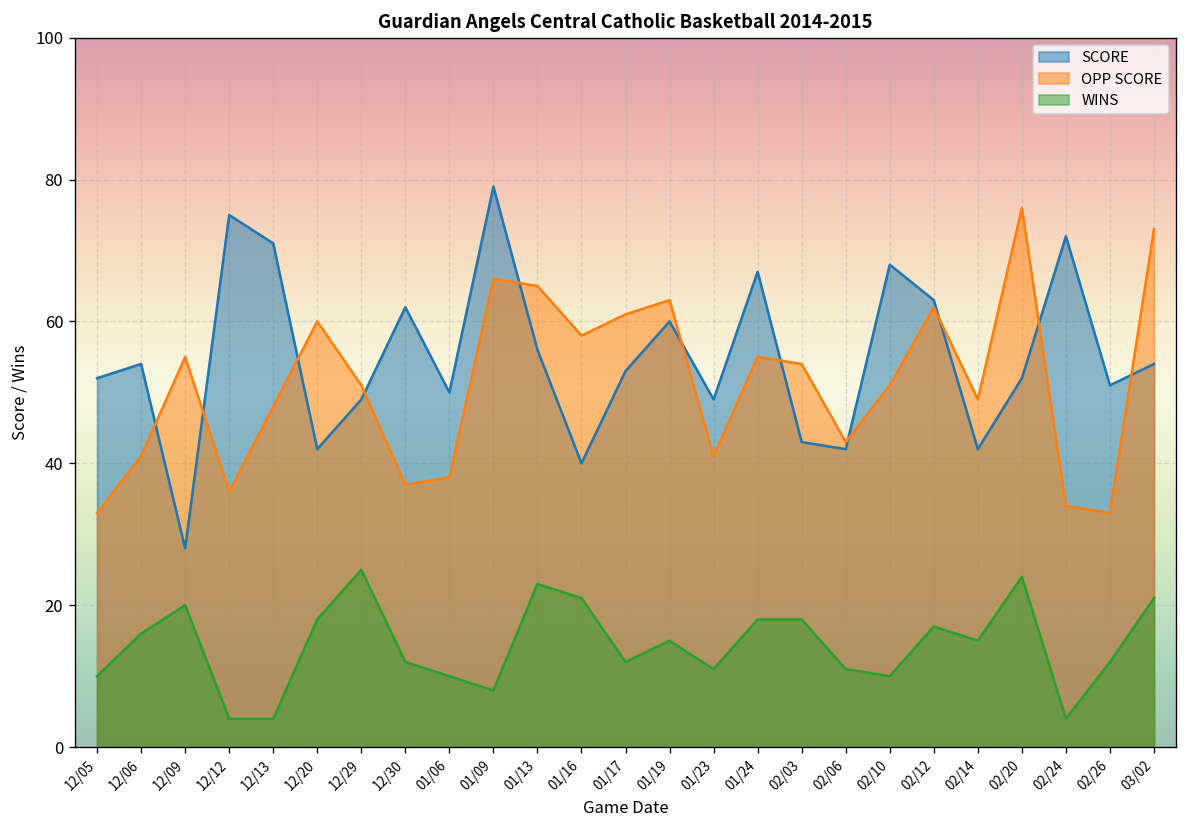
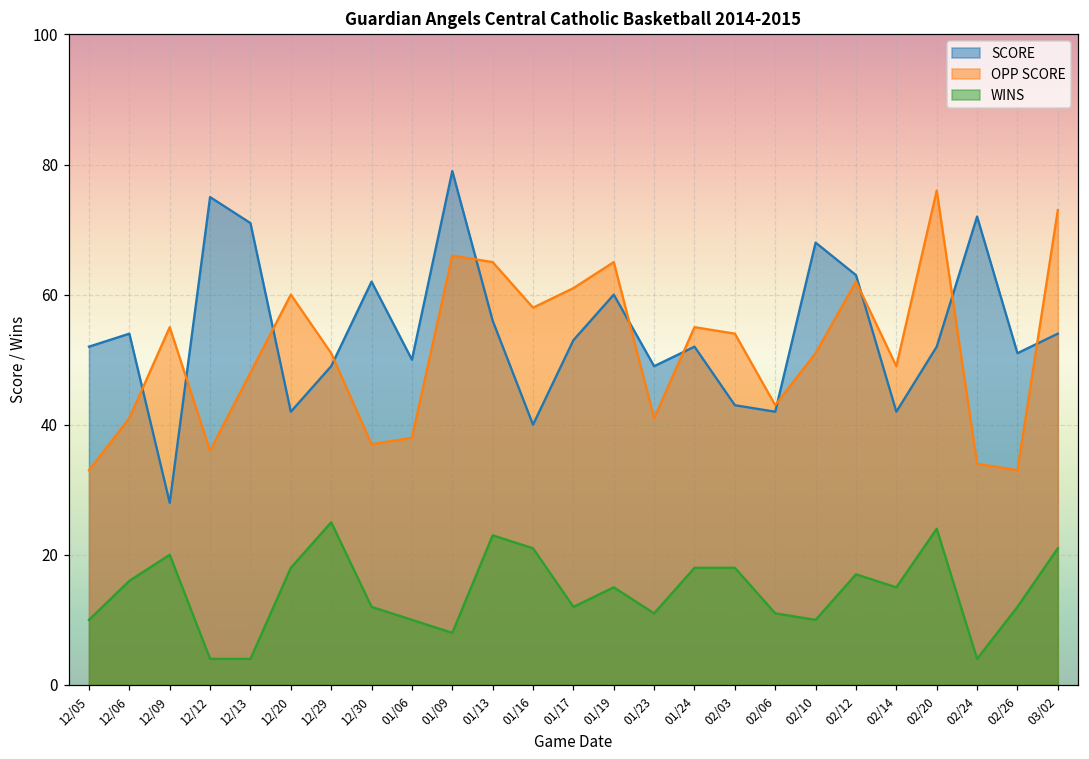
OPP SCORE, 01/19: 63 -> 65
SCORE, 01/24: 67 -> 52
